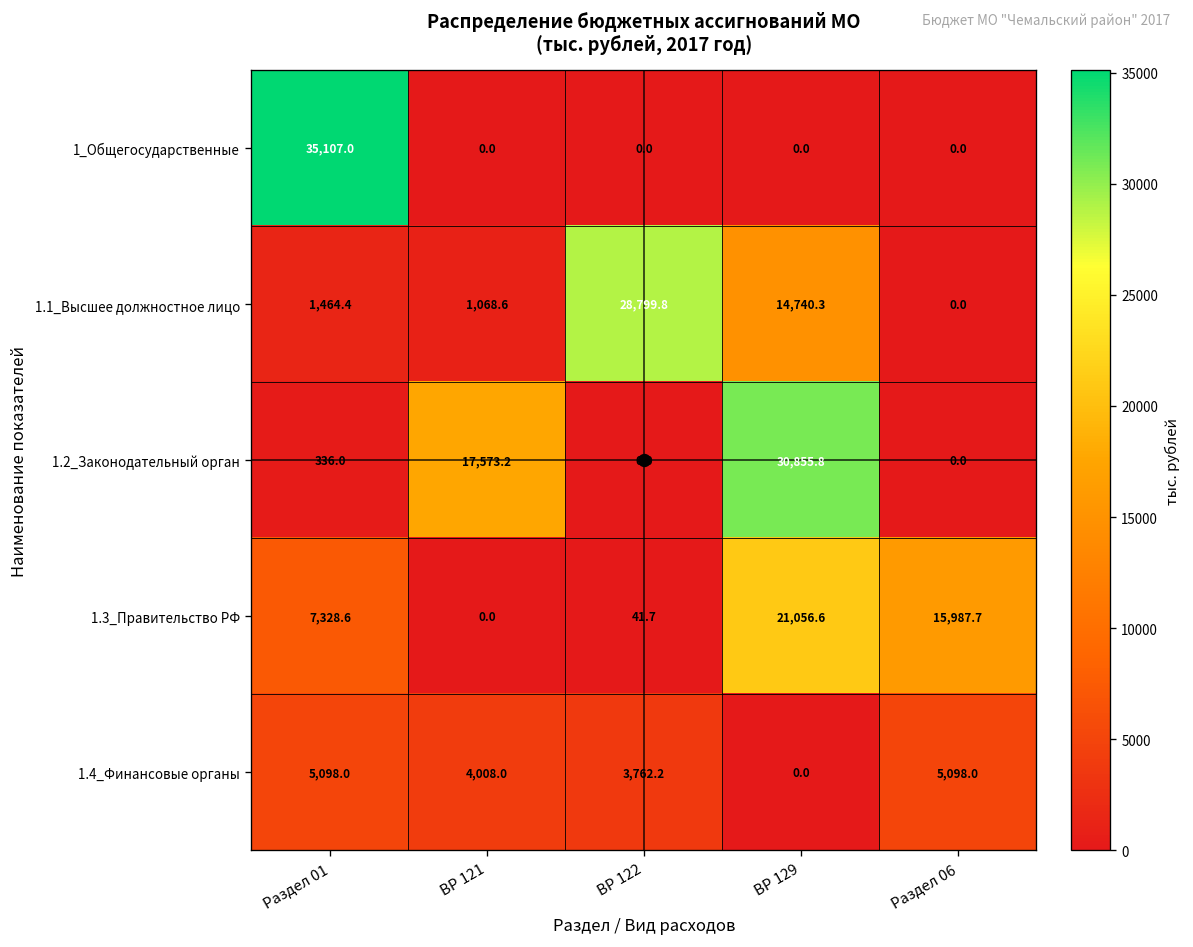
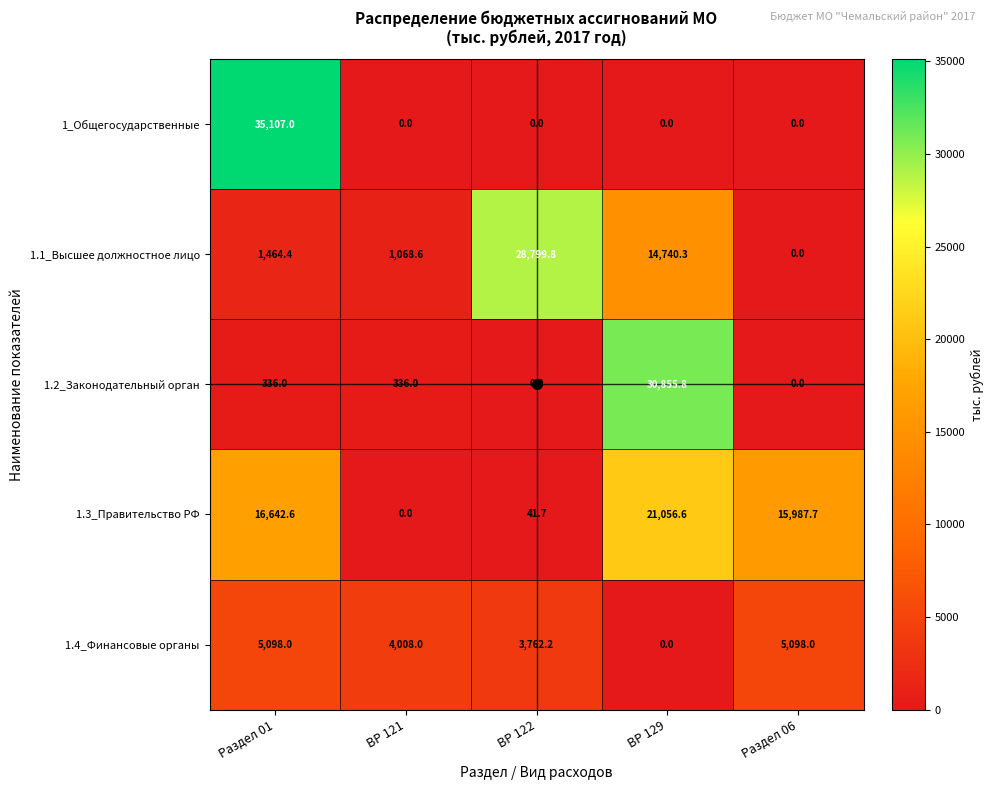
1.2_Законодательный орган, ВР 121: 17,573.2 -> 336.0
1.3_Правительство РФ, Раздел 01: 7,328.6 -> 16,642.6
